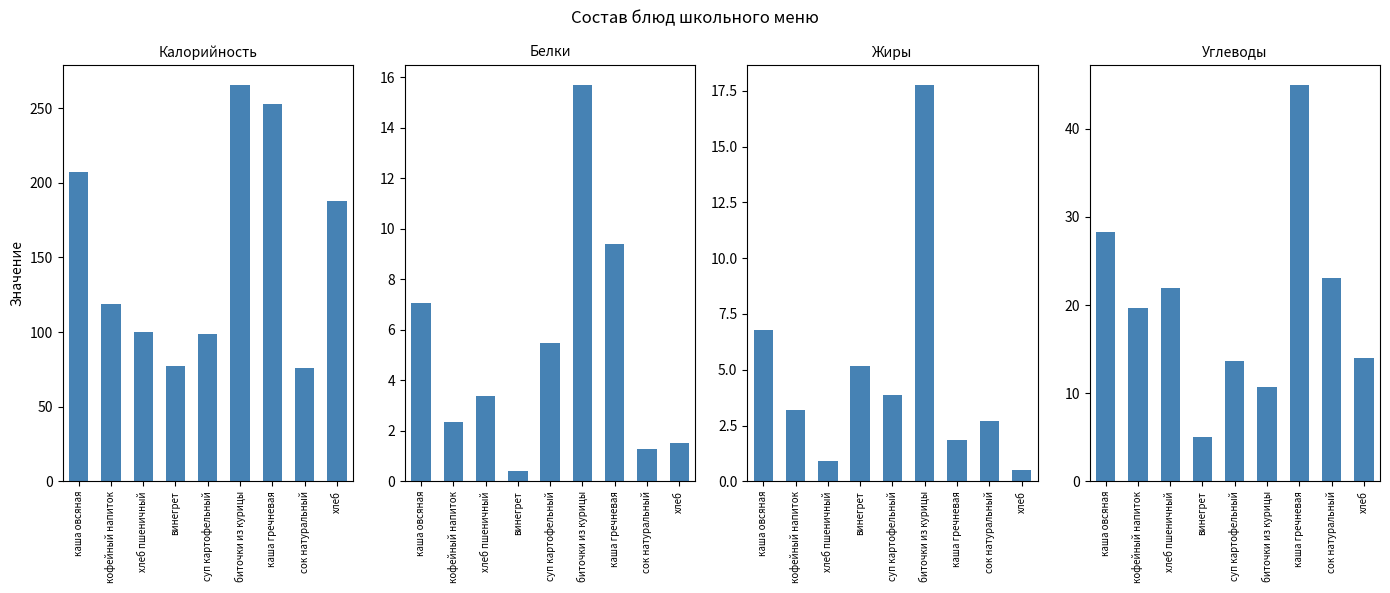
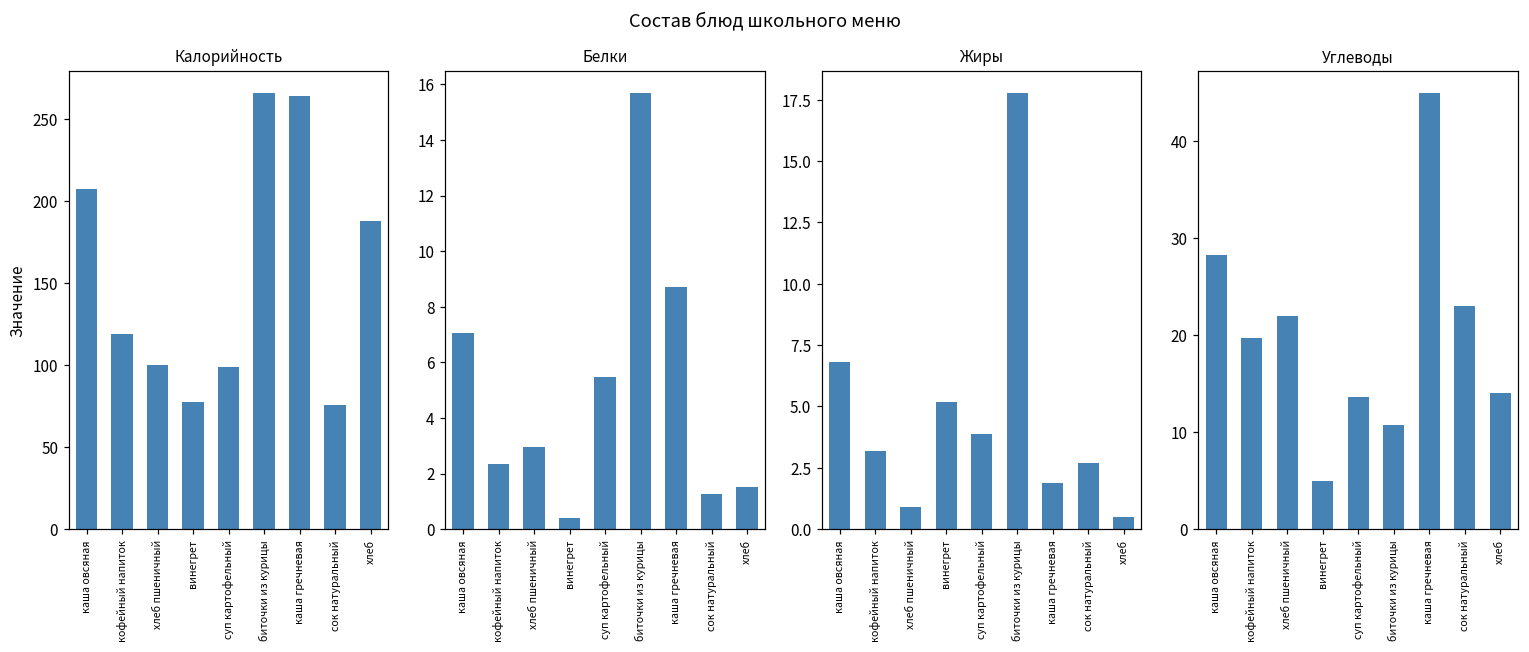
Калорийность, каша гречневая: 253 -> 264
Белки, хлеб пшеничный: 3.4 -> 3.0
Белки, каша гречневая: 9.4 -> 8.7
